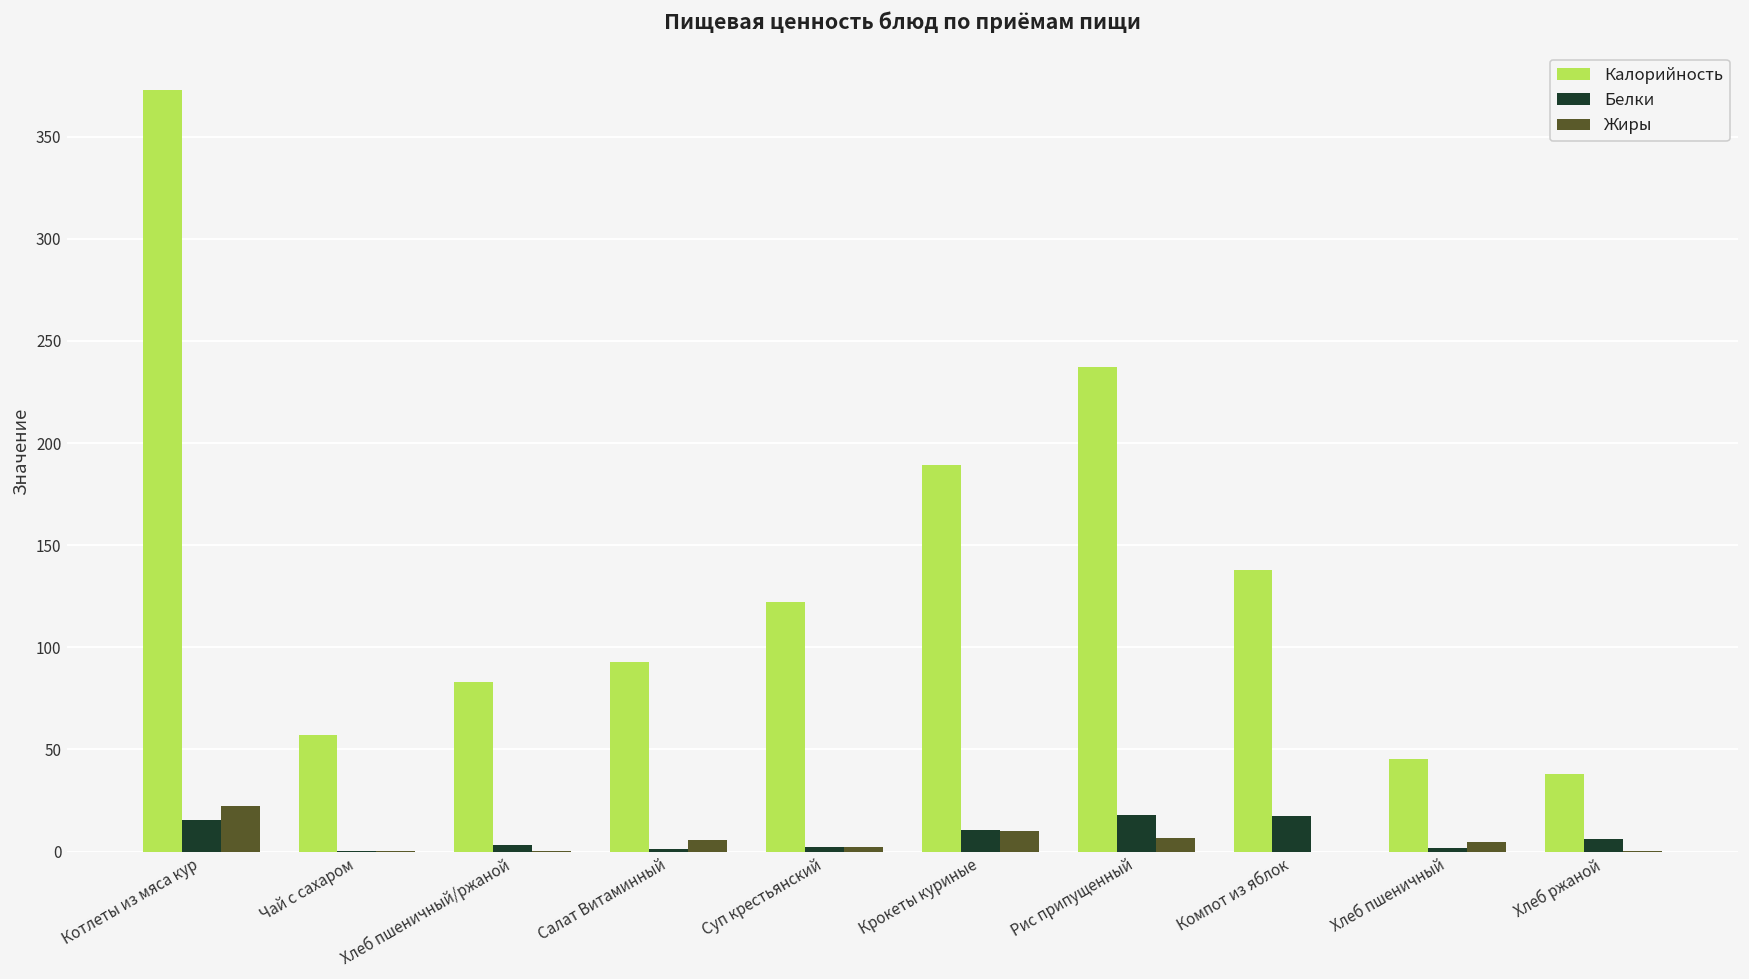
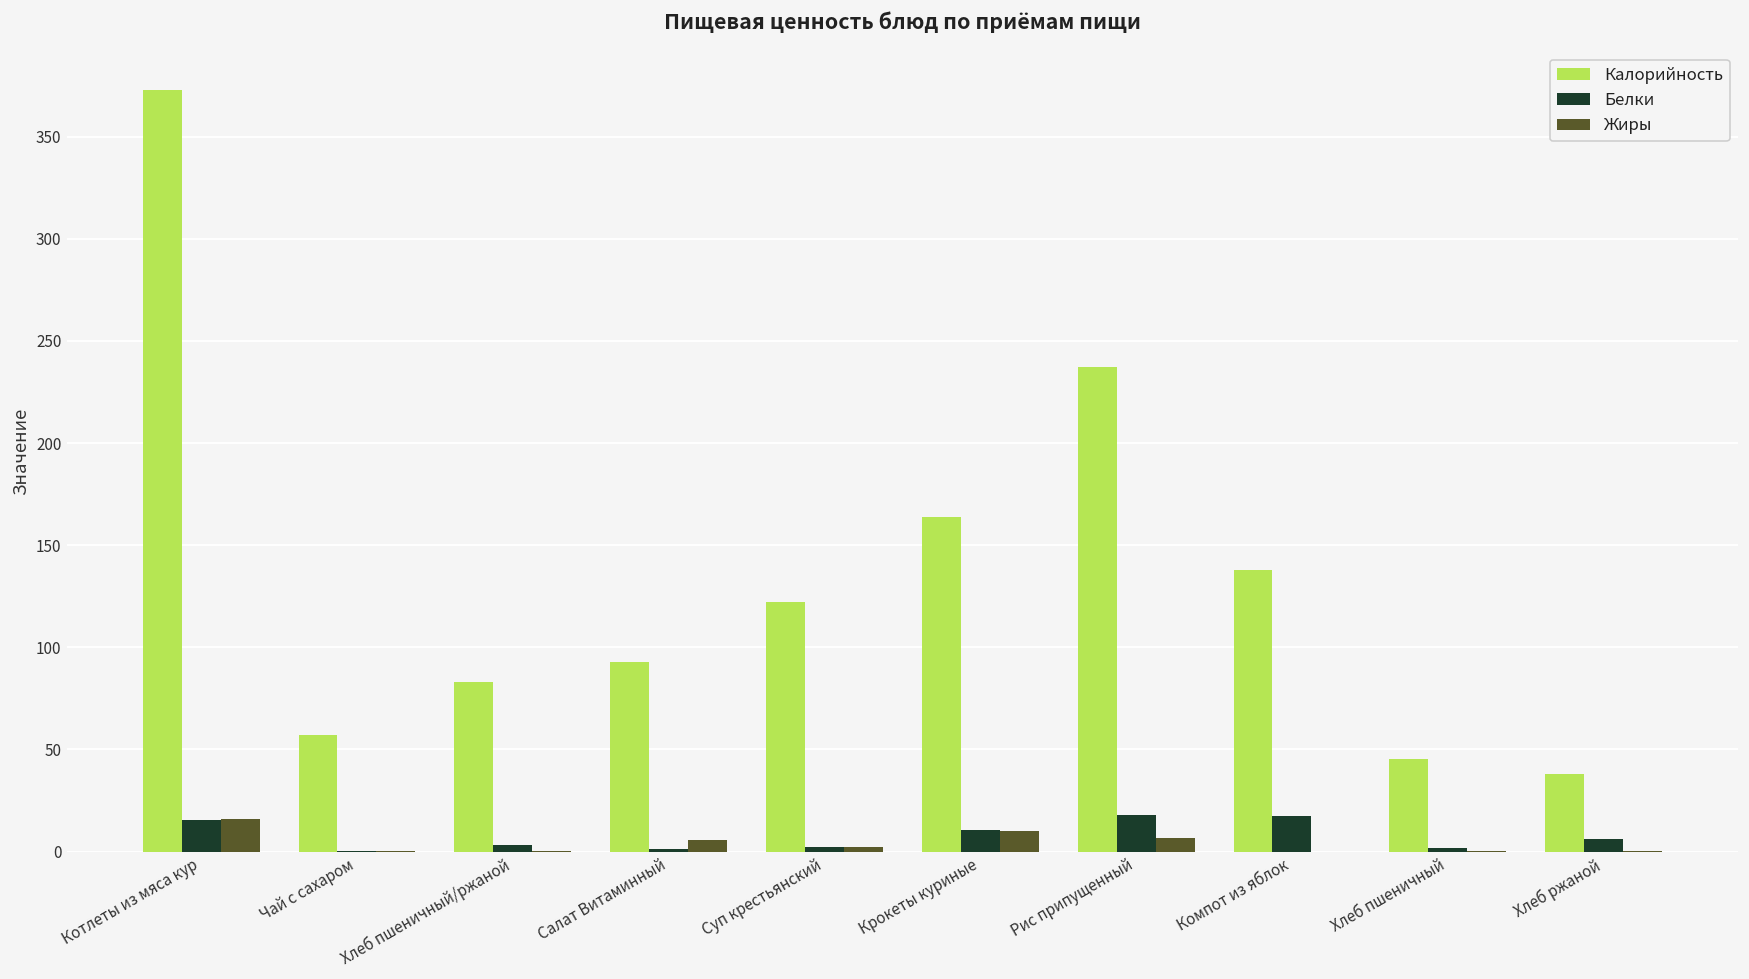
Жиры, Котлеты из мяса кур: 22 -> 16
Калорийность, Крокеты куриные: 189 -> 164
Жиры, Хлеб пшеничный: 5 -> 0
